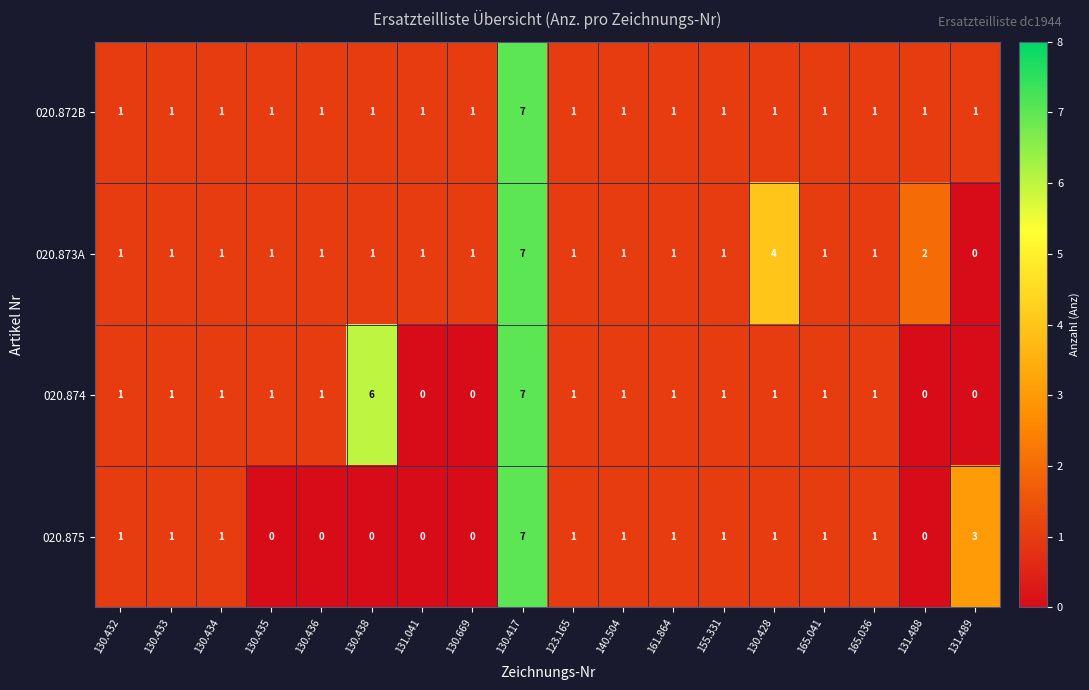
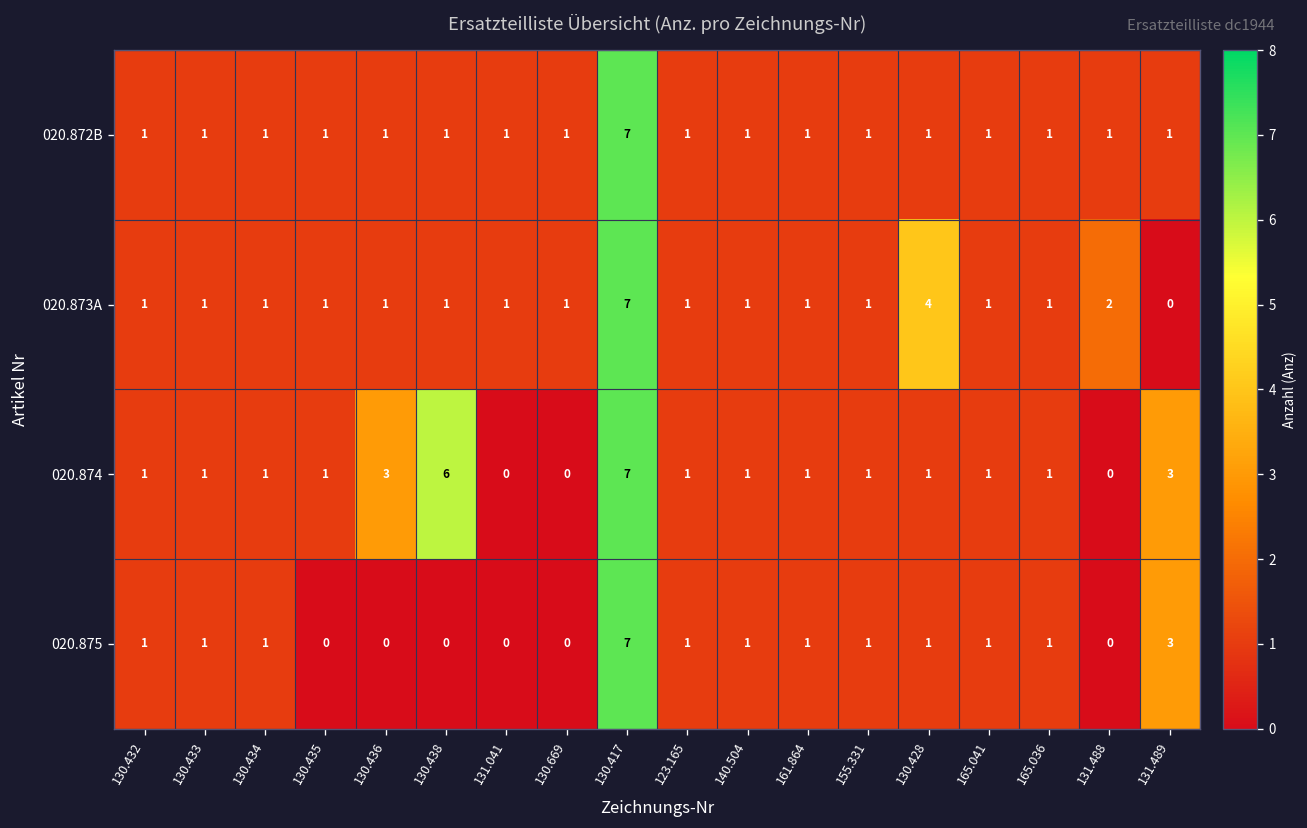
020.874, 130.436: 1 -> 3
020.874, 131.489: 0 -> 3
